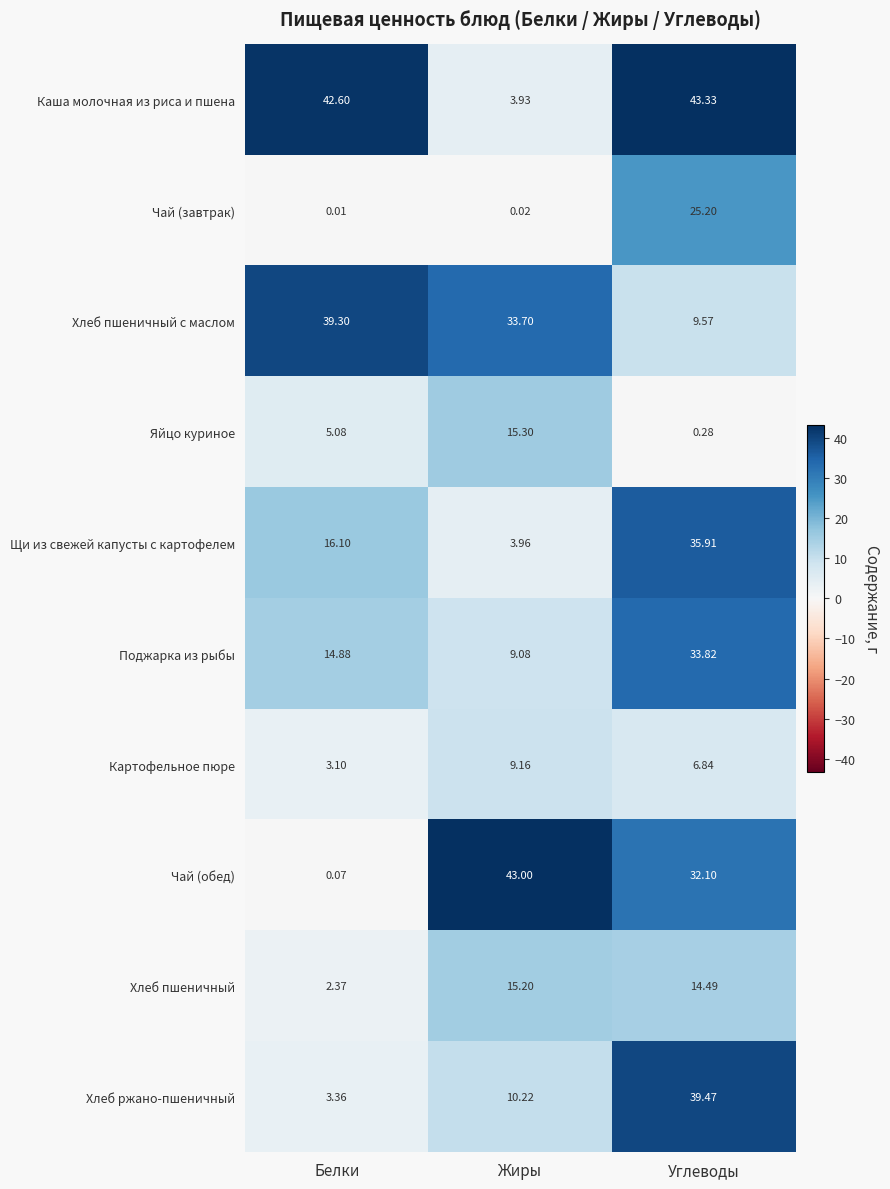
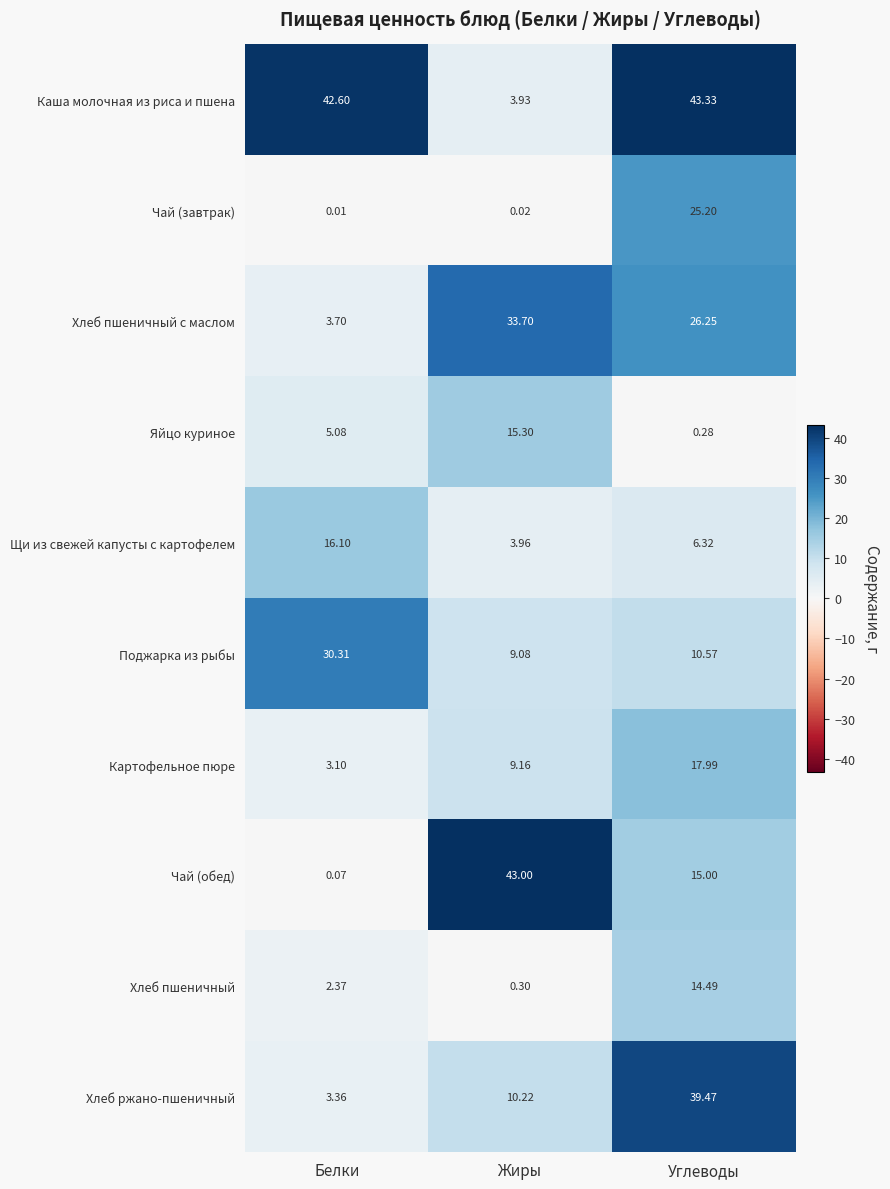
Хлеб пшеничный с маслом, Белки: 39.30 -> 3.70
Хлеб пшеничный с маслом, Углеводы: 9.57 -> 26.25
Щи из свежей капусты с картофелем, Углеводы: 35.91 -> 6.32
Поджарка из рыбы, Белки: 14.88 -> 30.31
Поджарка из рыбы, Углеводы: 33.82 -> 10.57
Картофельное пюре, Углеводы: 6.84 -> 17.99
Чай (обед), Углеводы: 32.10 -> 15.00
Хлеб пшеничный, Жиры: 15.20 -> 0.30
